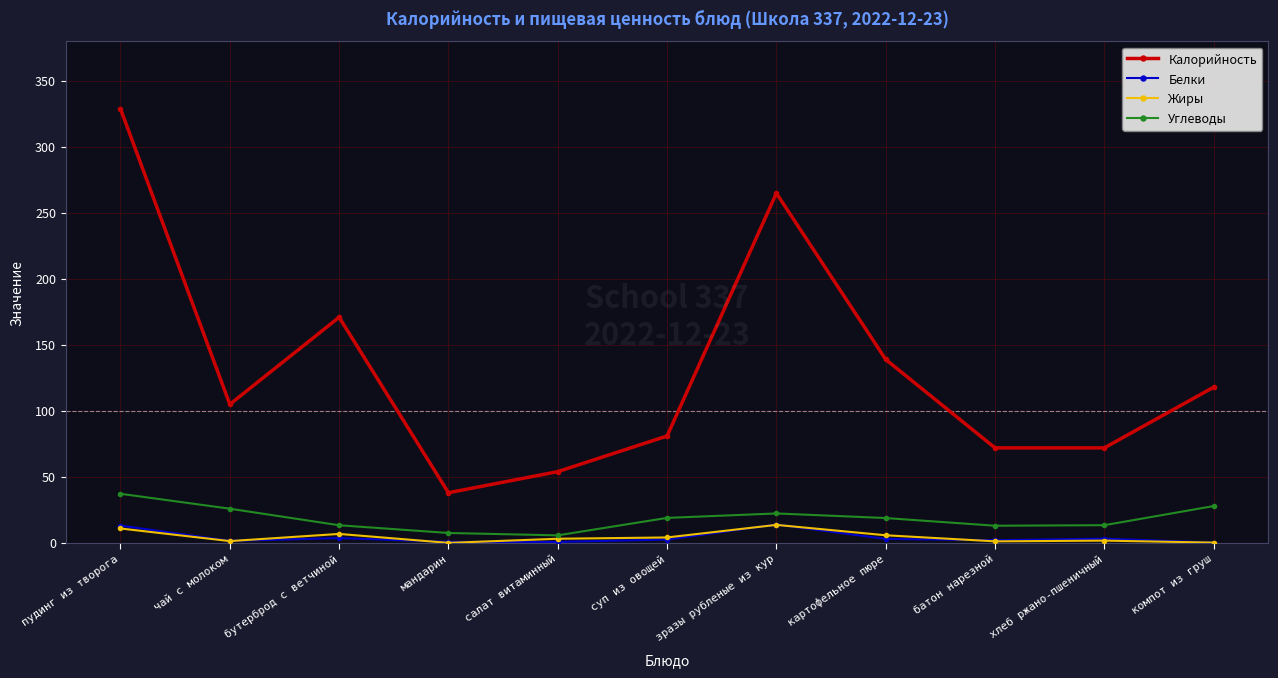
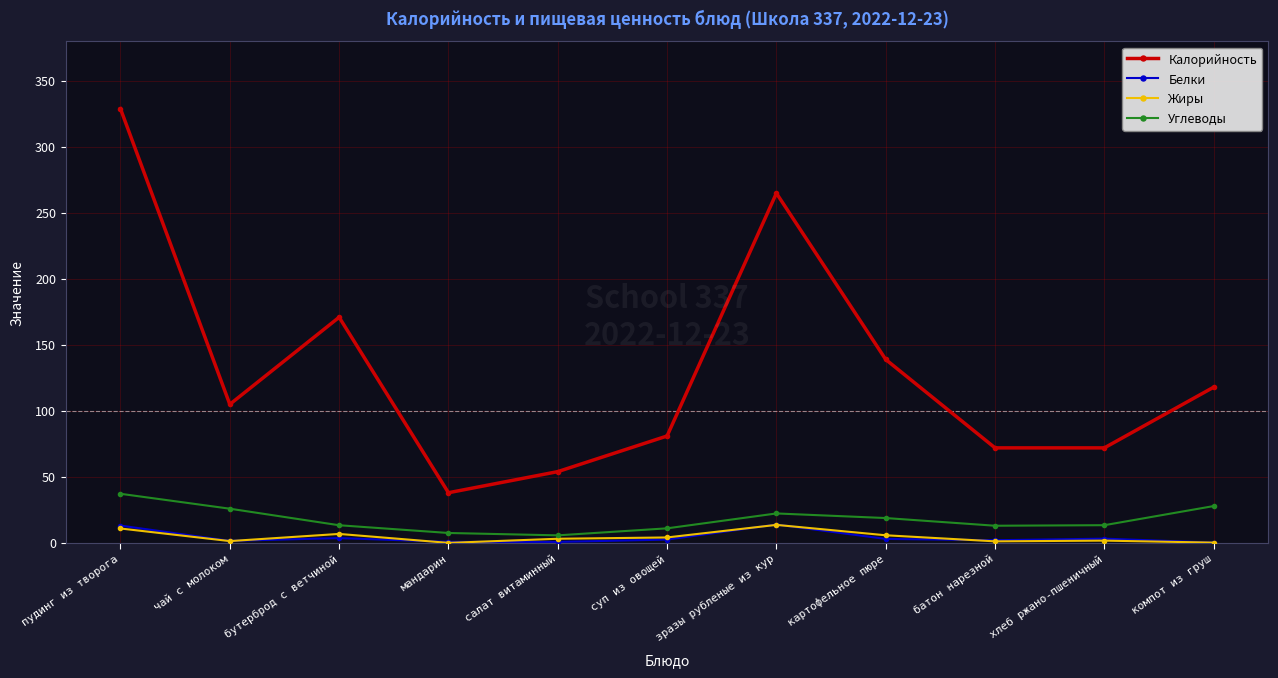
Углеводы, суп из овощей: 19 -> 11
